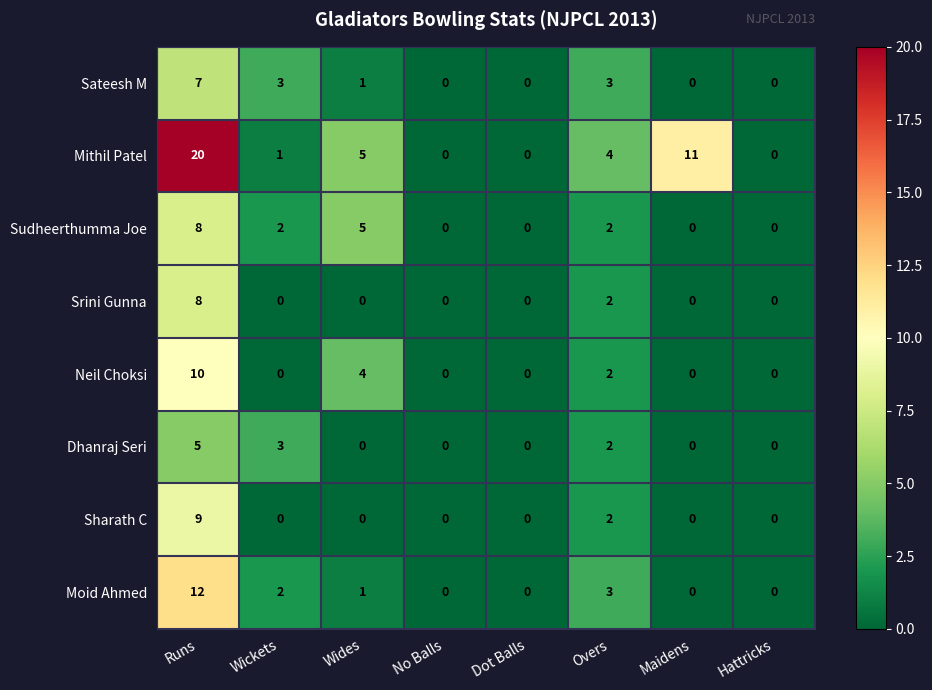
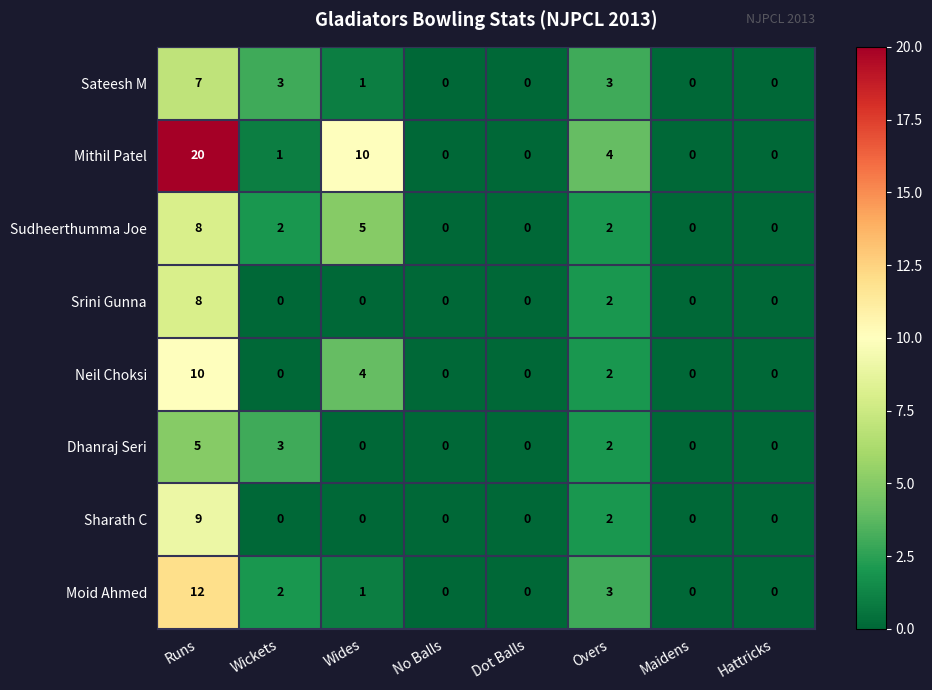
Mithil Patel, Wides: 5 -> 10
Mithil Patel, Maidens: 11 -> 0
